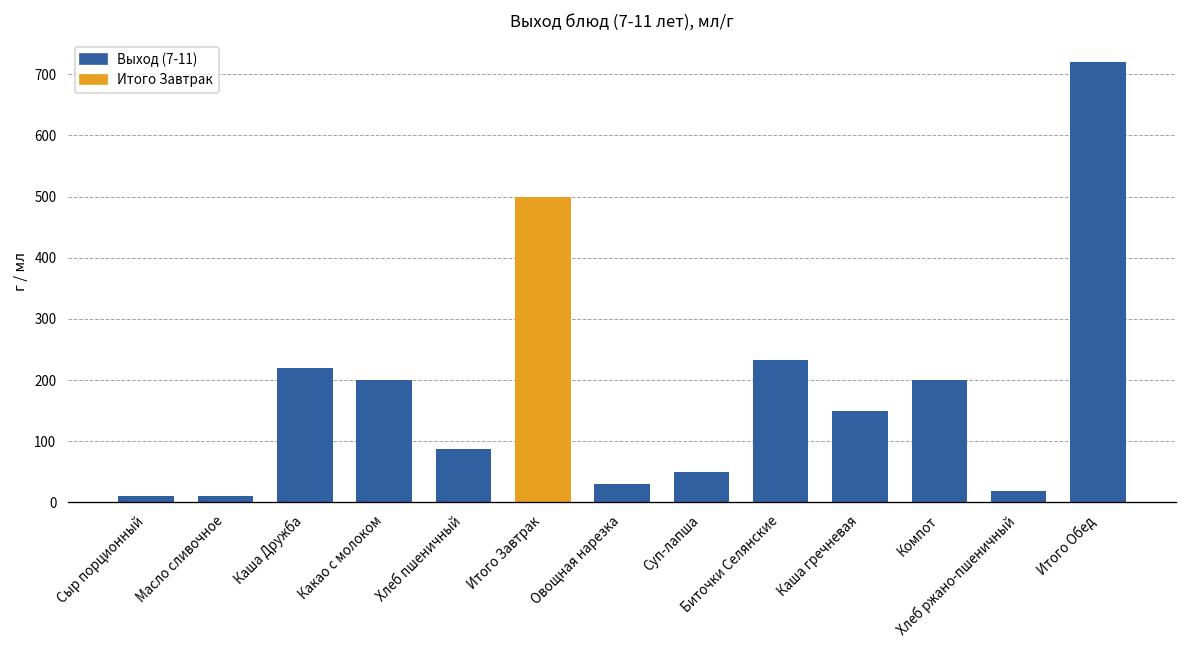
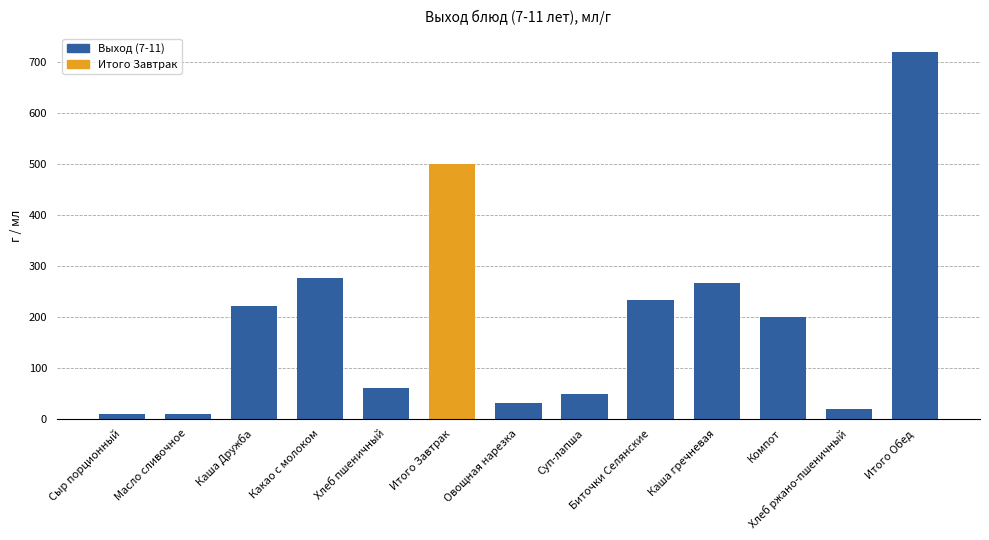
Какао с молоком: 200 -> 280
Хлеб пшеничный: 90 -> 60
Каша гречневая: 150 -> 270
